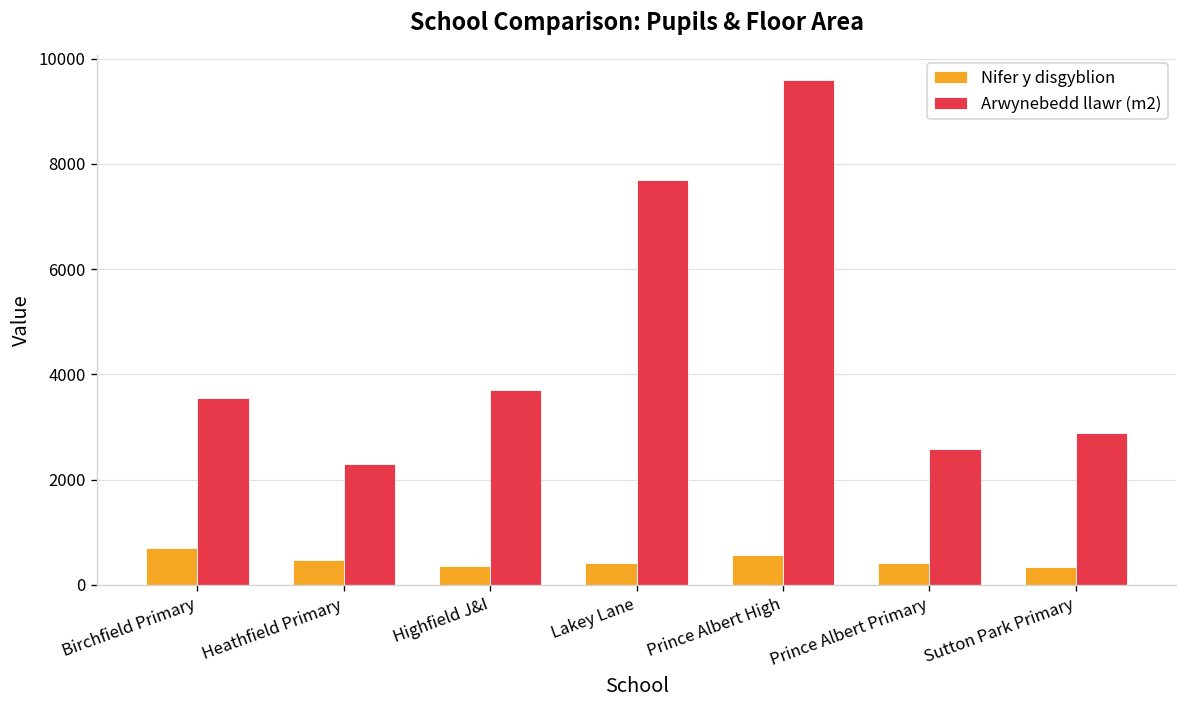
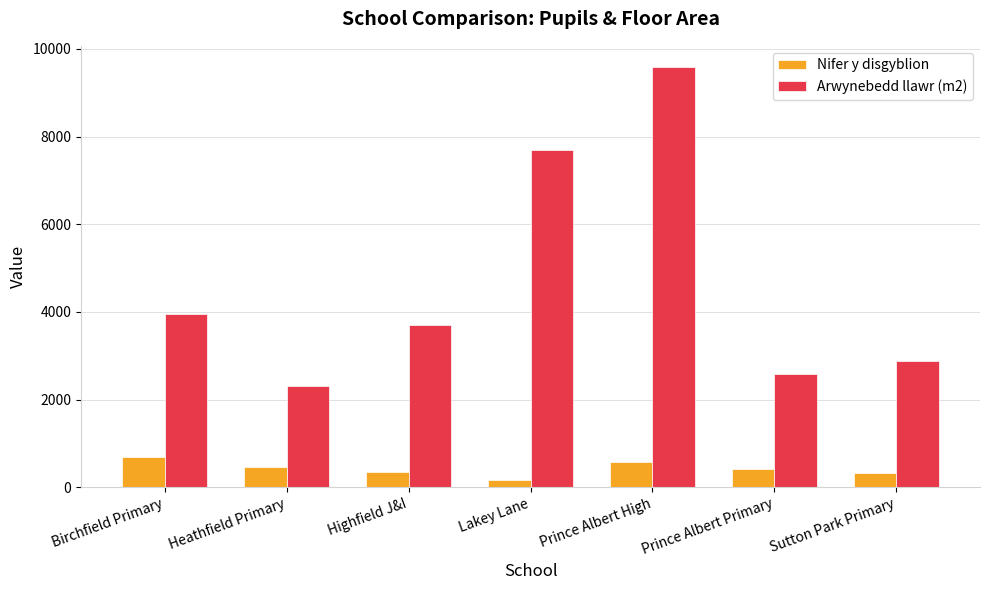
Arwynebedd llawr (m2), Birchfield Primary: 3600 -> 4000
Nifer y disgyblion, Lakey Lane: 400 -> 200
